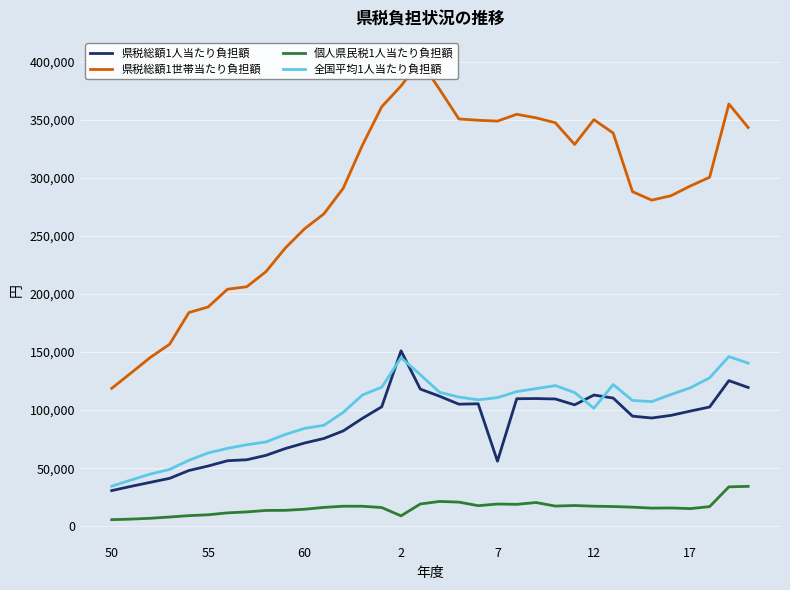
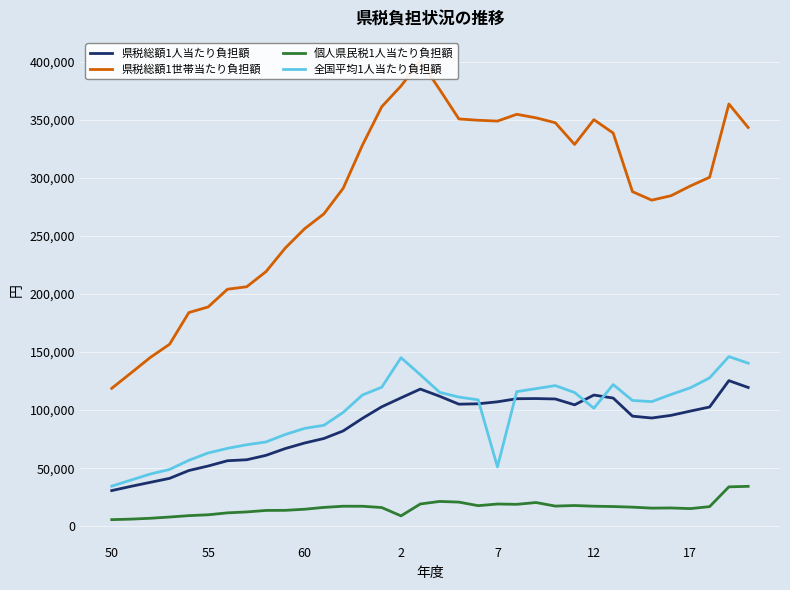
県税総額1人当たり負担額, 2: 151,000 -> 111,000
県税総額1人当たり負担額, 7: 56,000 -> 107,000
全国平均1人当たり負担額, 7: 111,000 -> 51,000
